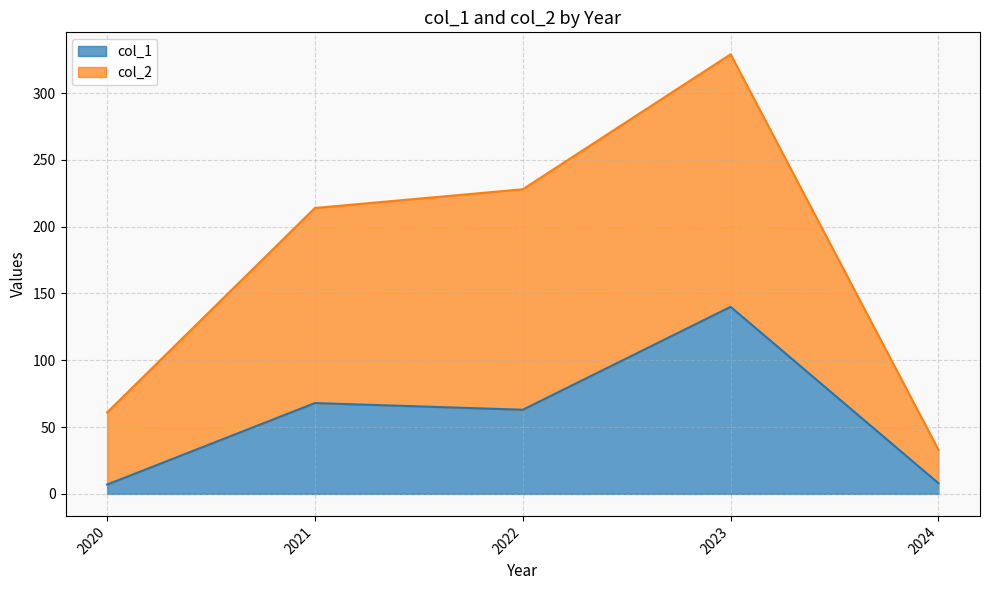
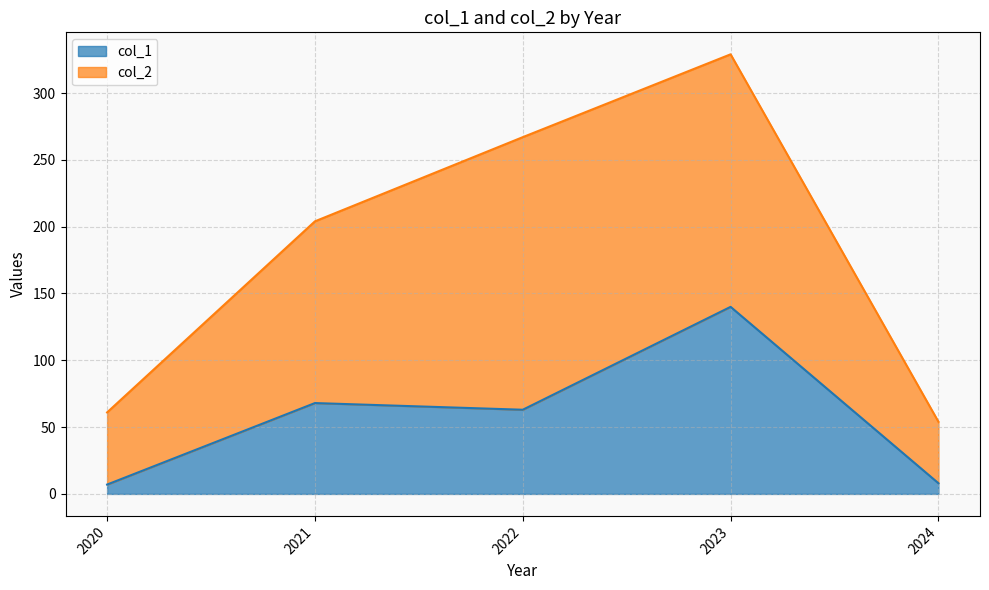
col_2, 2021: 146 -> 136
col_2, 2022: 165 -> 204
col_2, 2024: 25 -> 46
